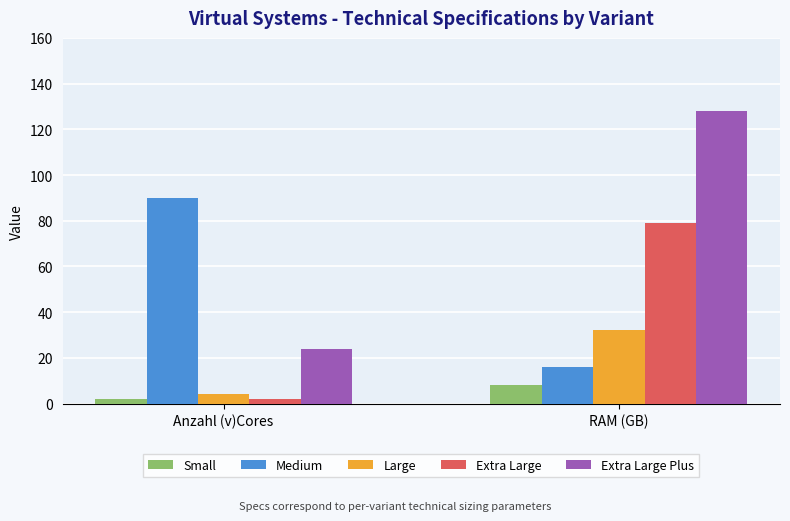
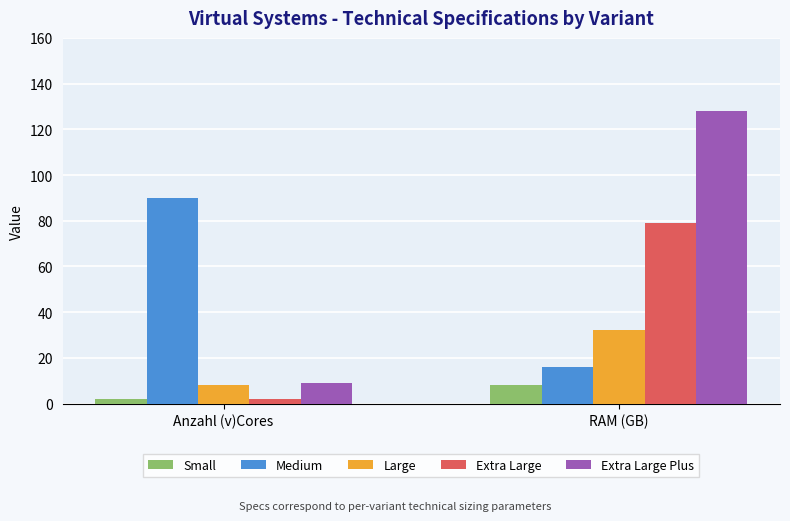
Large, Anzahl (v)Cores: 4 -> 8
Extra Large Plus, Anzahl (v)Cores: 24 -> 9
